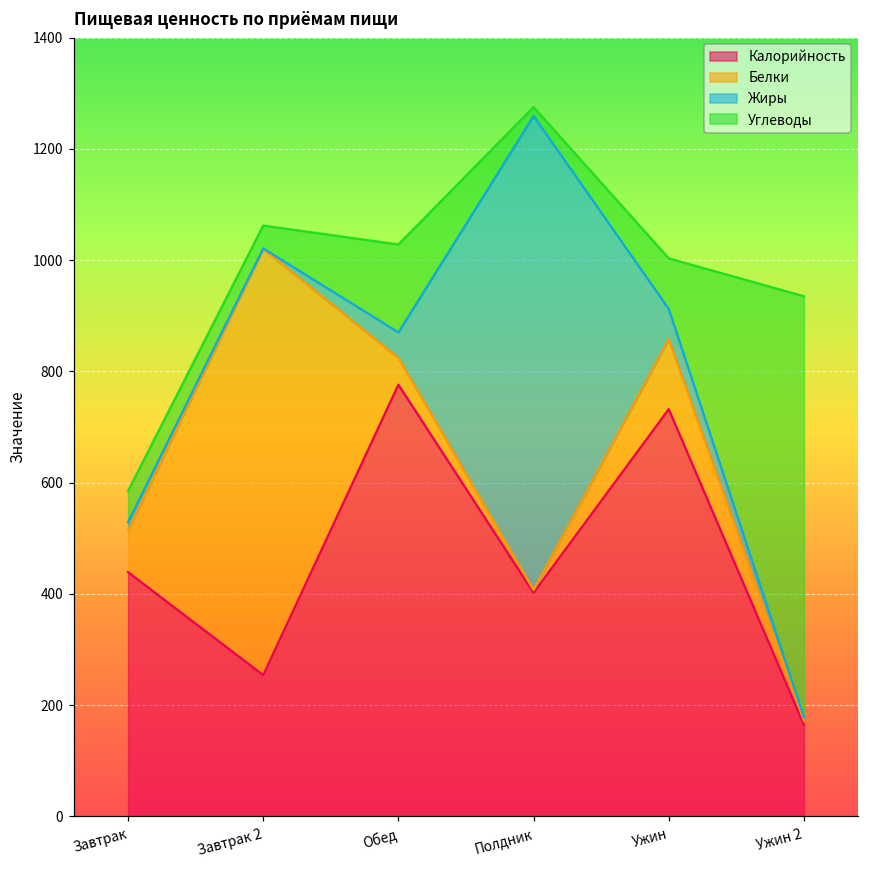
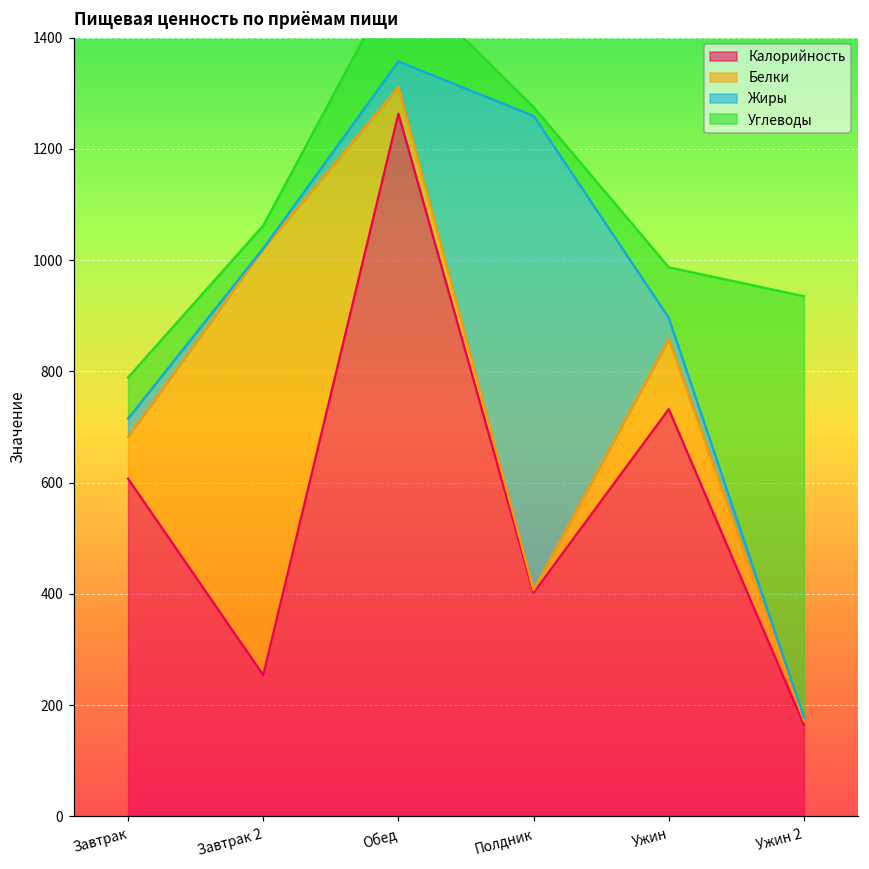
Калорийность, Завтрак: 440 -> 610
Жиры, Завтрак: 20 -> 30
Углеводы, Завтрак: 60 -> 70
Калорийность, Обед: 780 -> 1260
Жиры, Ужин: 50 -> 40
